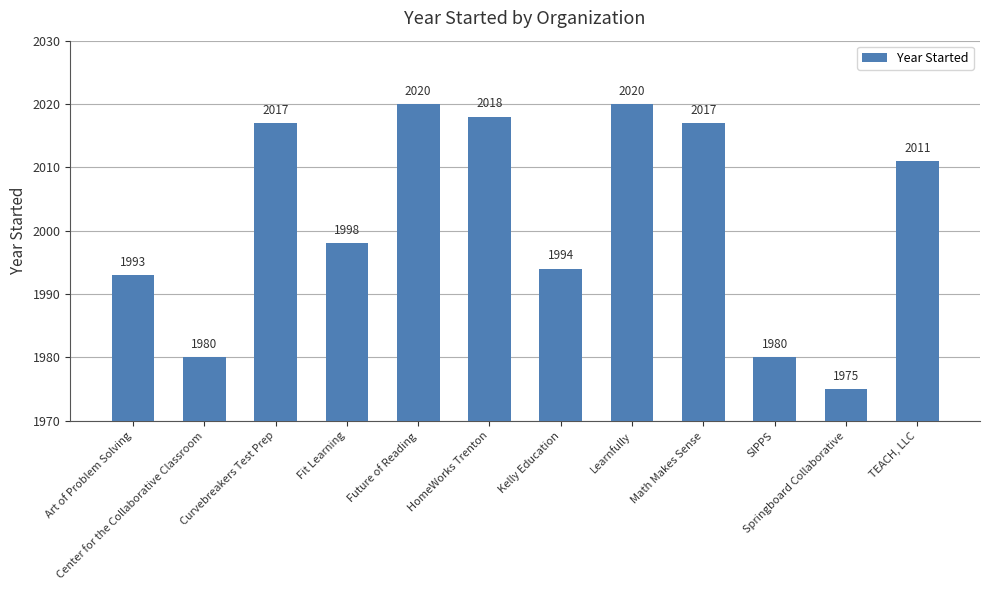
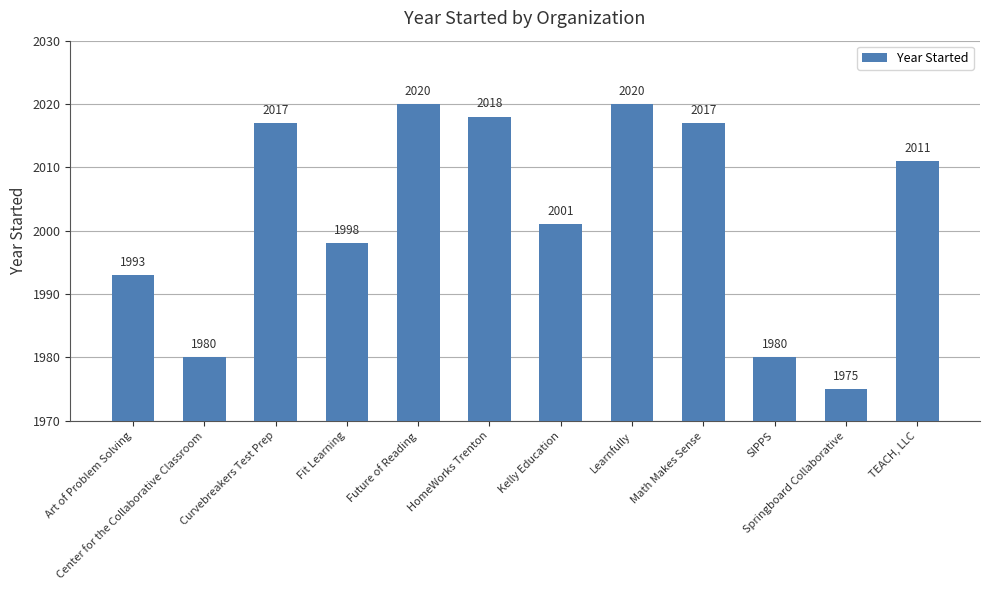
Kelly Education: 1994 -> 2001
